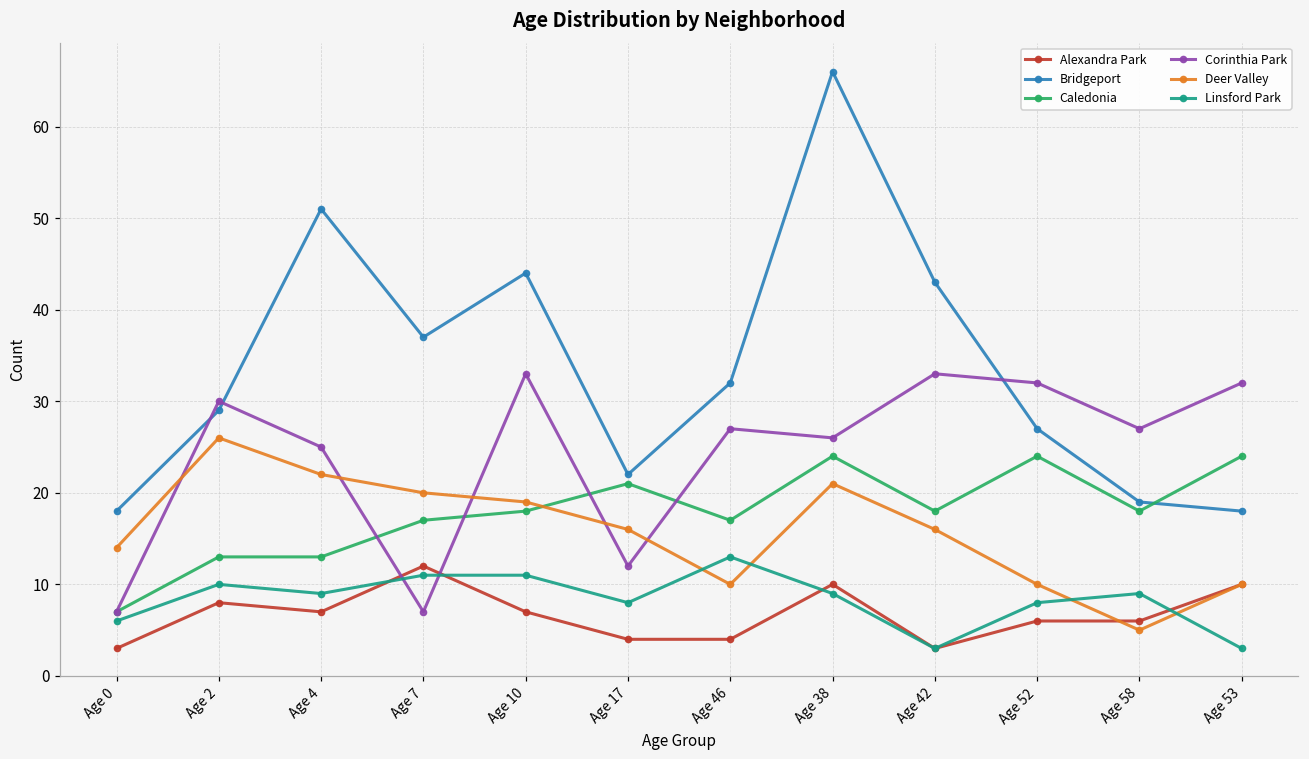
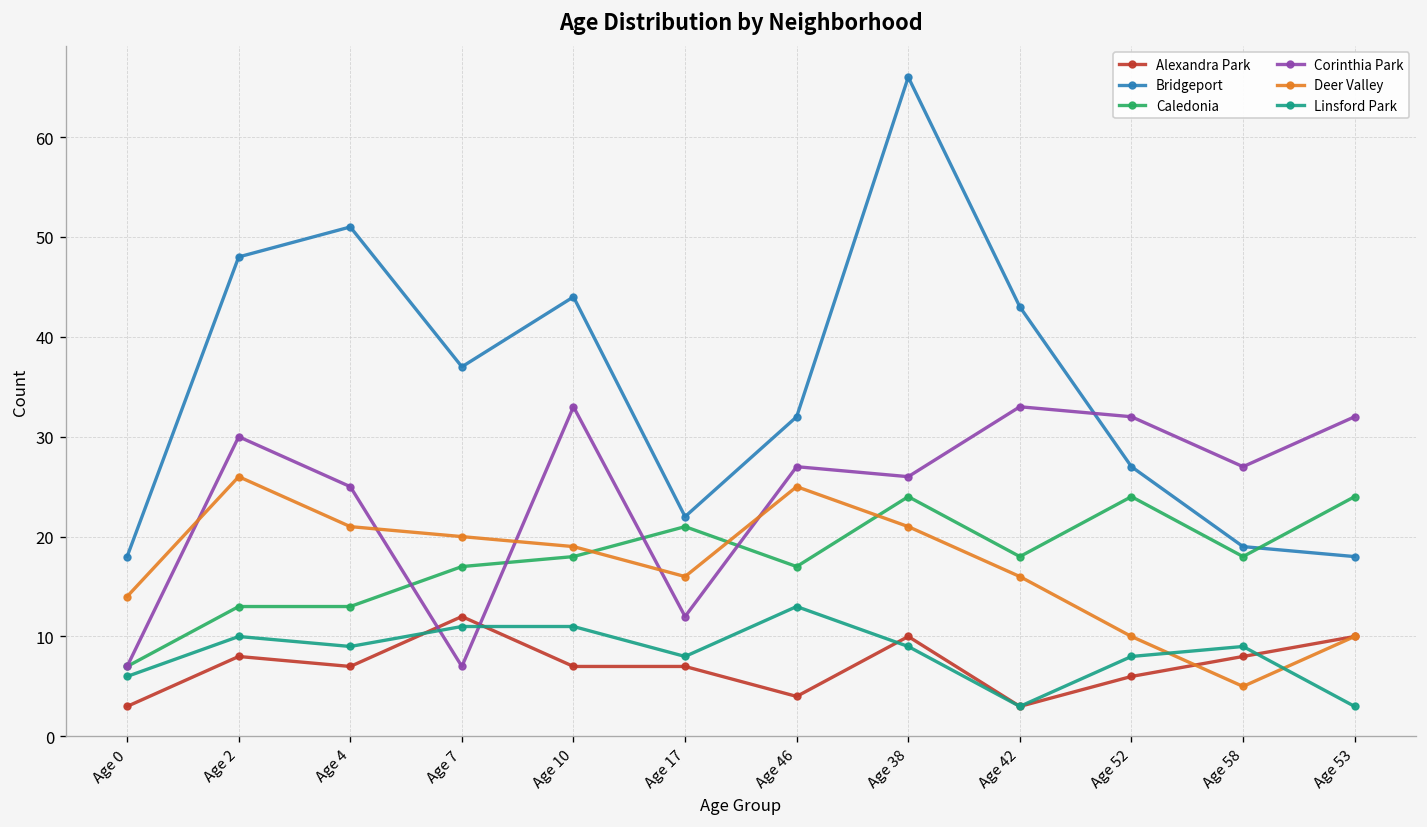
Bridgeport, Age 2: 29 -> 48
Deer Valley, Age 4: 22 -> 21
Alexandra Park, Age 17: 4 -> 7
Deer Valley, Age 46: 10 -> 25
Alexandra Park, Age 58: 6 -> 8
